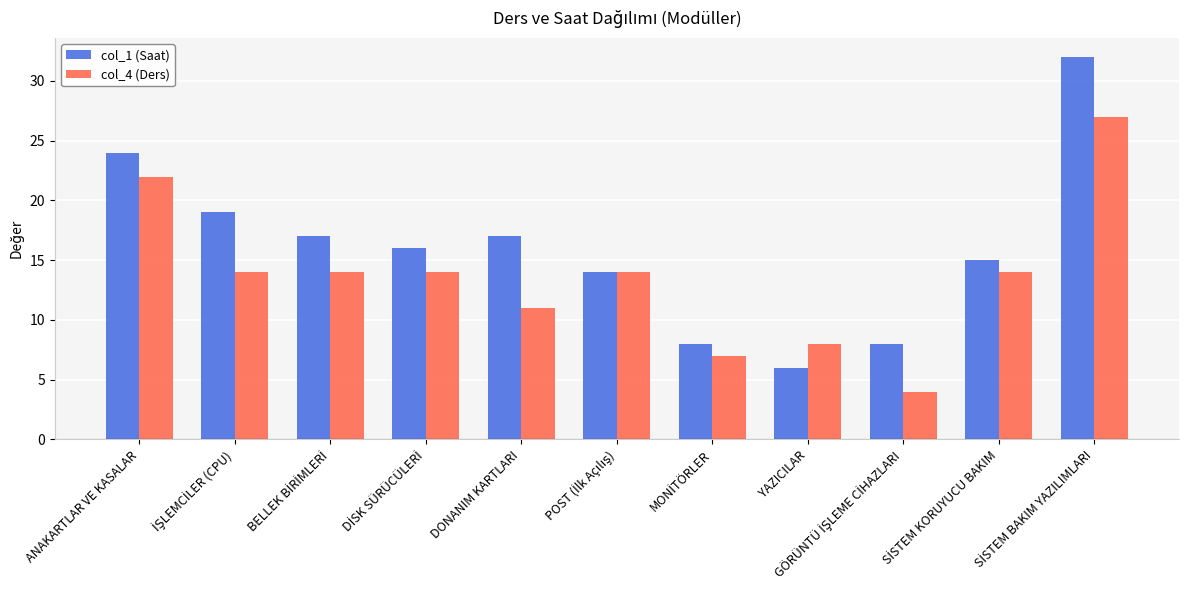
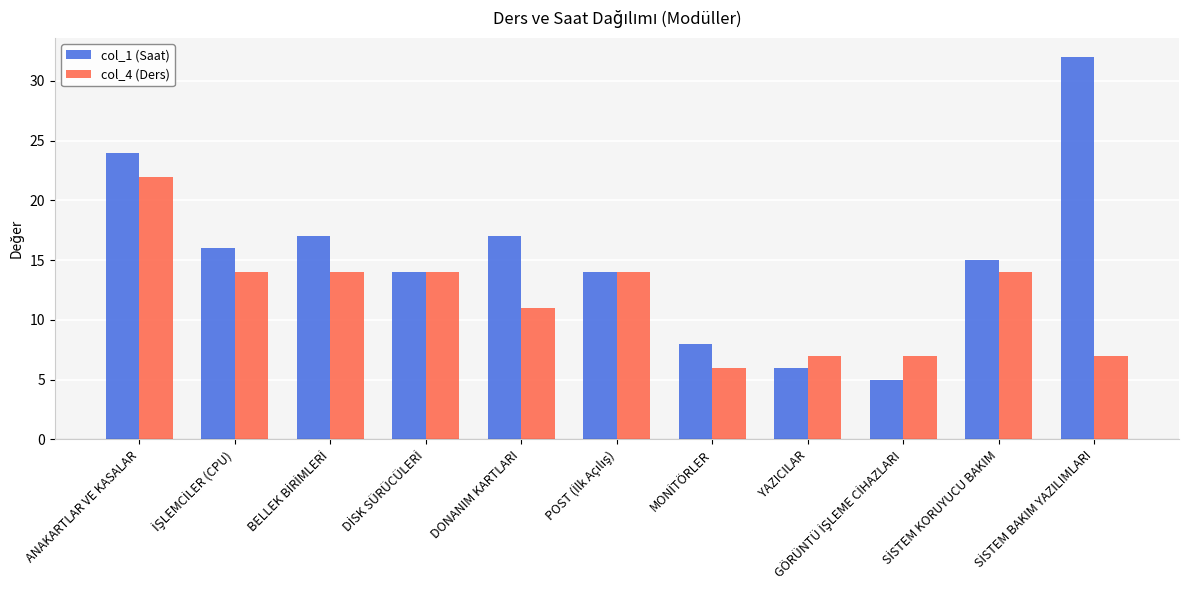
col_1 (Saat), İŞLEMCİLER (CPU): 19 -> 16
col_1 (Saat), DİSK SÜRÜCÜLERİ: 16 -> 14
col_4 (Ders), MONİTÖRLER: 7 -> 6
col_4 (Ders), YAZICILAR: 8 -> 7
col_1 (Saat), GÖRÜNTÜ İŞLEME CİHAZLARI: 8 -> 5
col_4 (Ders), GÖRÜNTÜ İŞLEME CİHAZLARI: 4 -> 7
col_4 (Ders), SİSTEM BAKIM YAZILIMLARI: 27 -> 7
